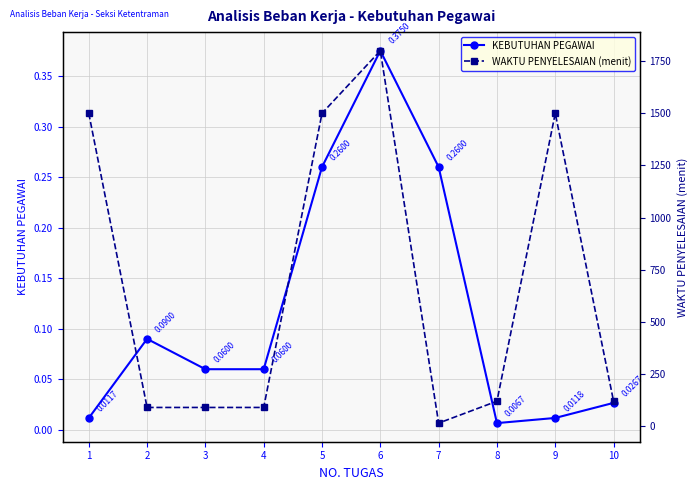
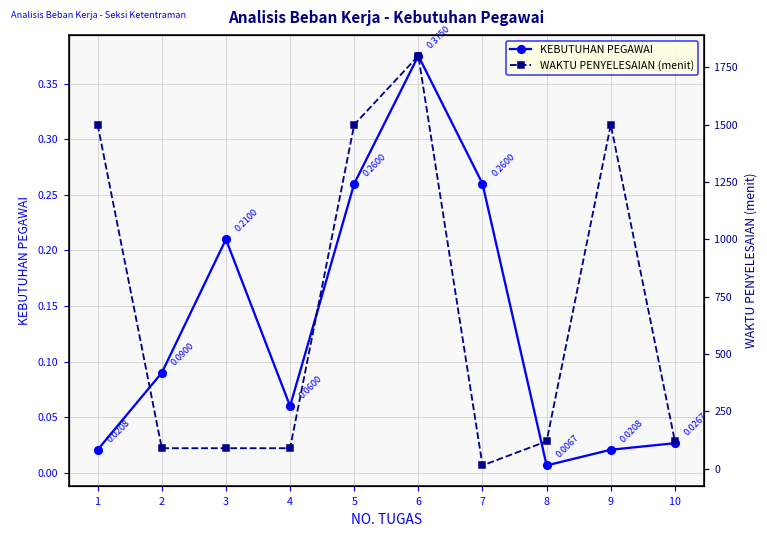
KEBUTUHAN PEGAWAI, 1: 0.0117 -> 0.0208
KEBUTUHAN PEGAWAI, 3: 0.0600 -> 0.2100
KEBUTUHAN PEGAWAI, 9: 0.0118 -> 0.0208
